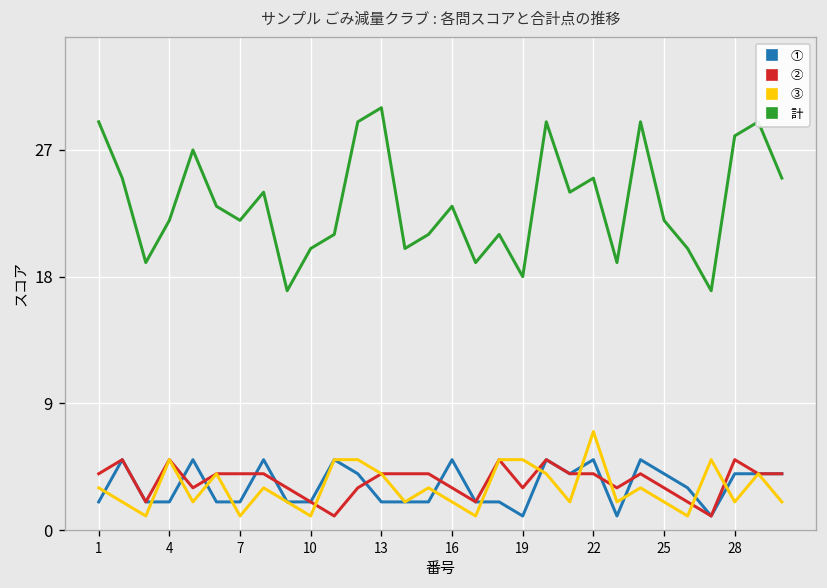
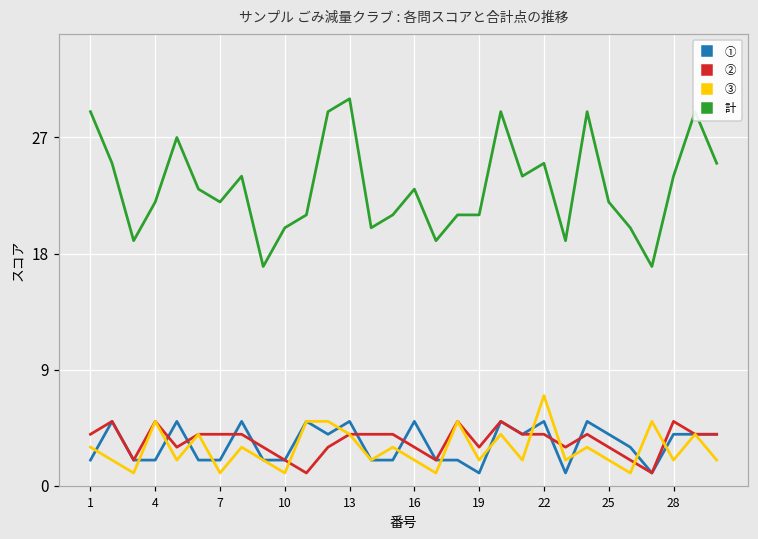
①, 13: 2 -> 5
③, 19: 5 -> 2
計, 19: 18 -> 21
計, 28: 28 -> 24
